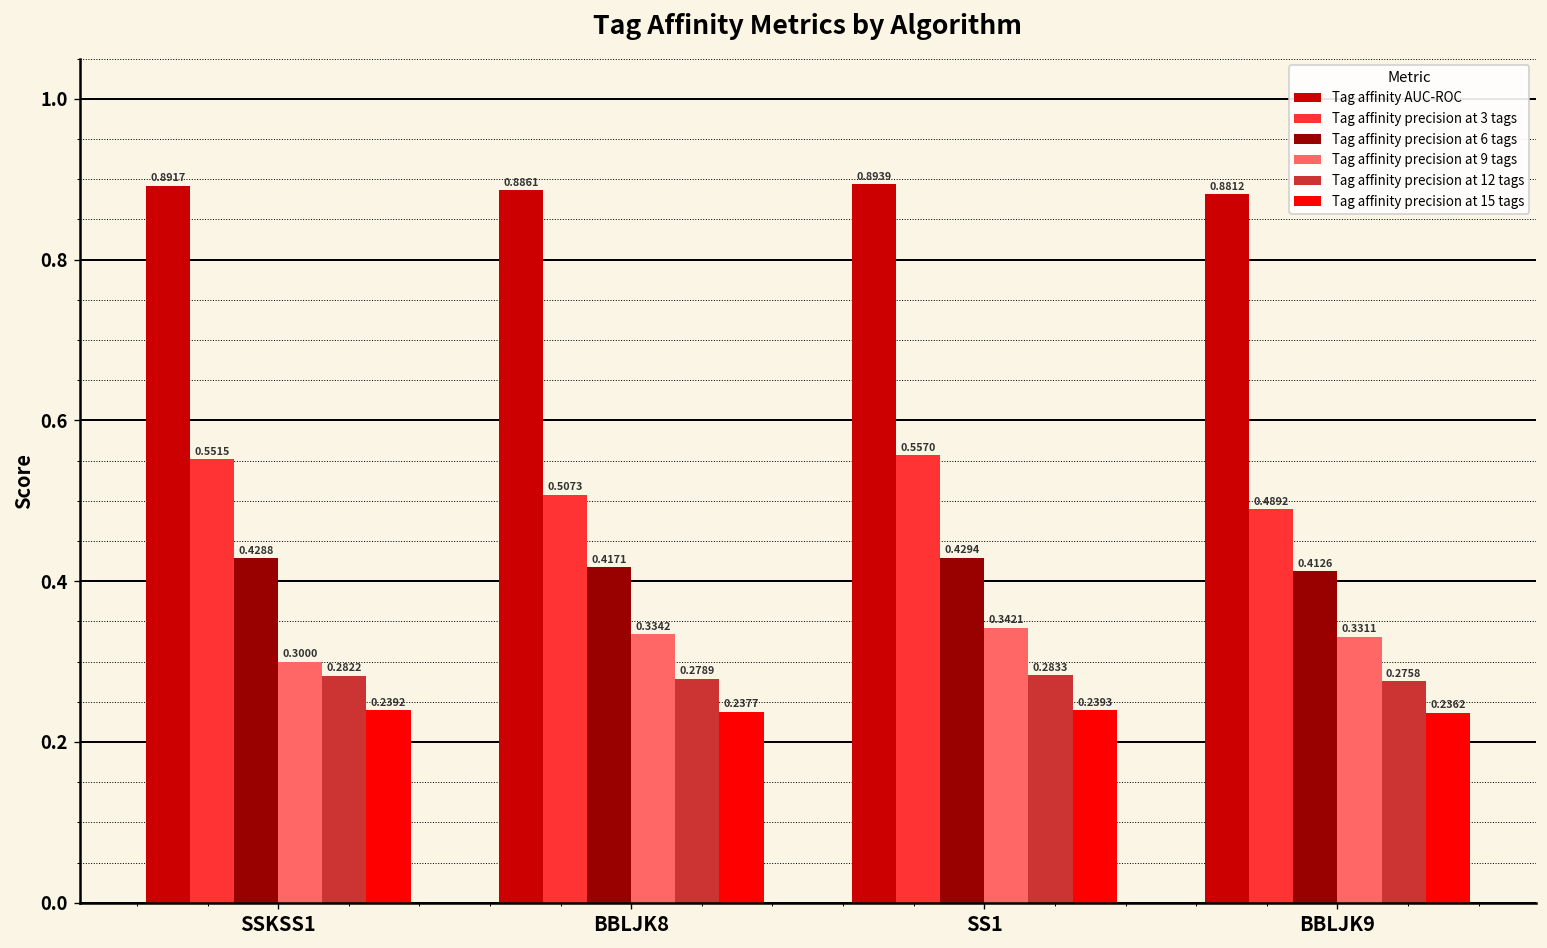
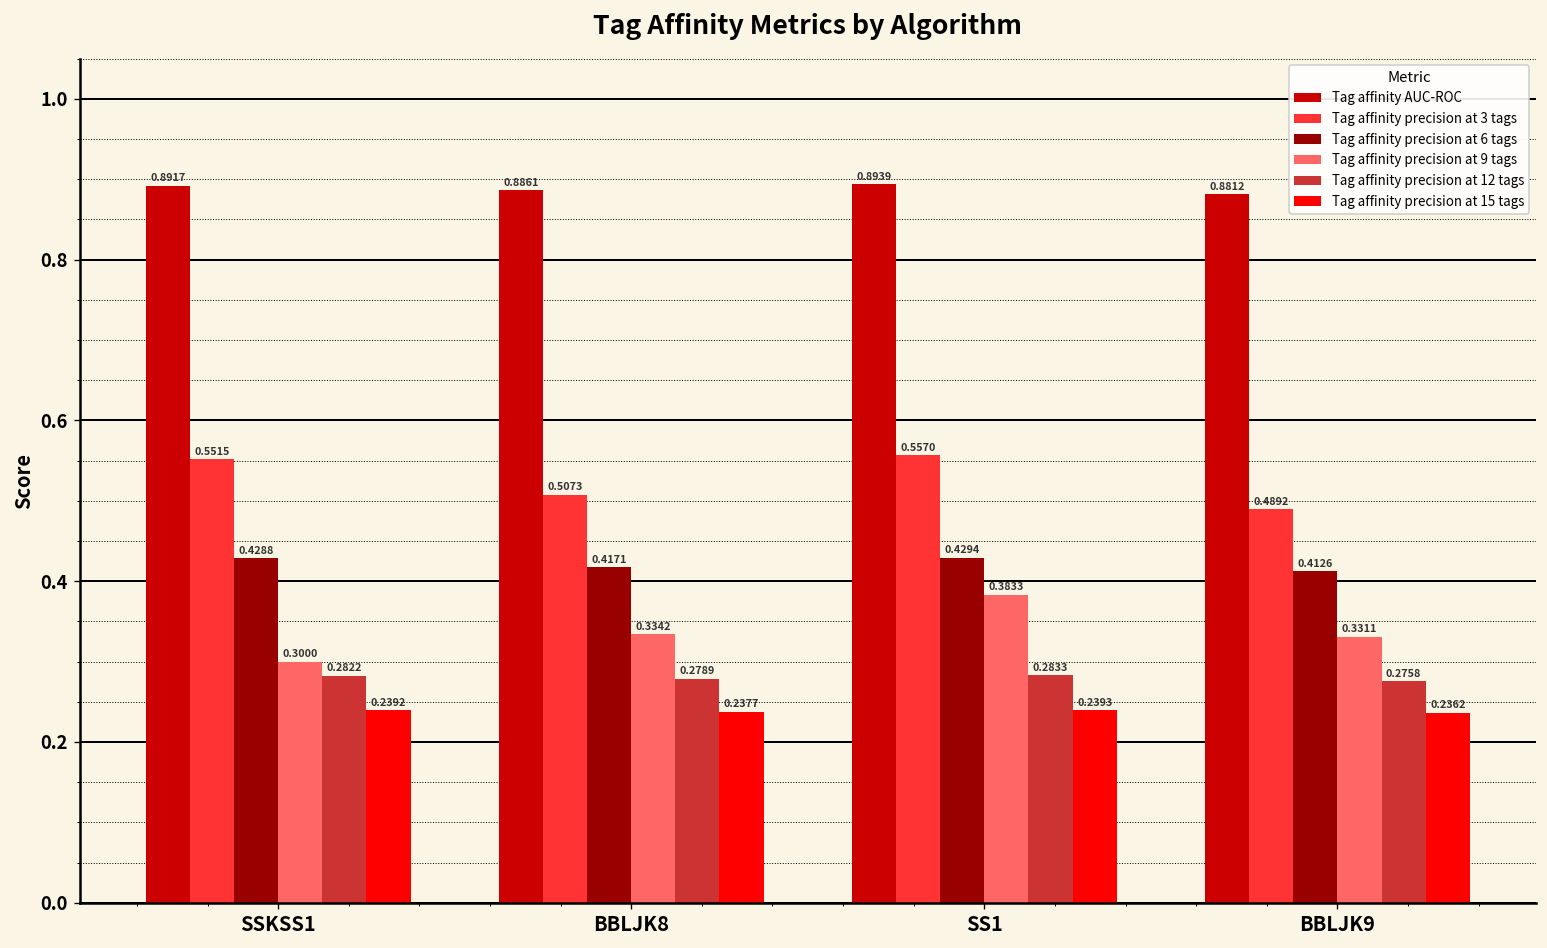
Tag affinity precision at 9 tags, SS1: 0.3421 -> 0.3833
